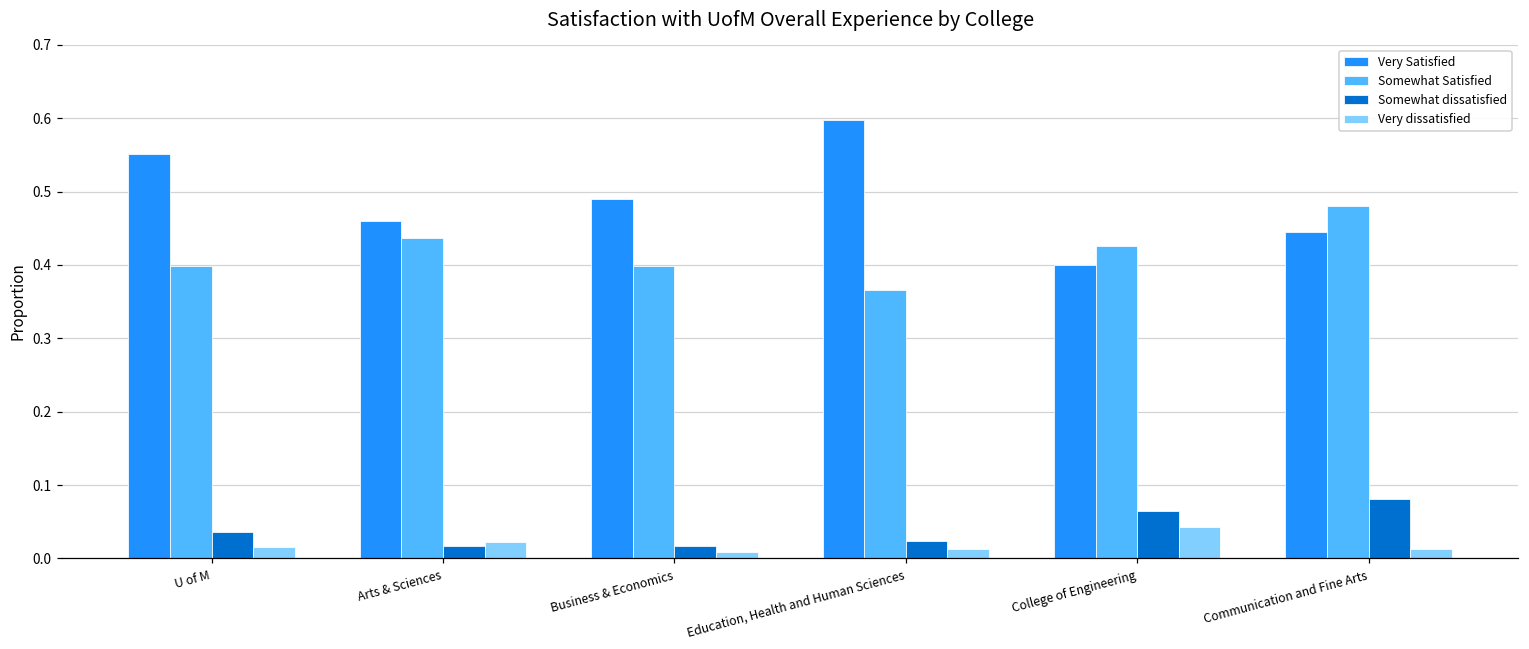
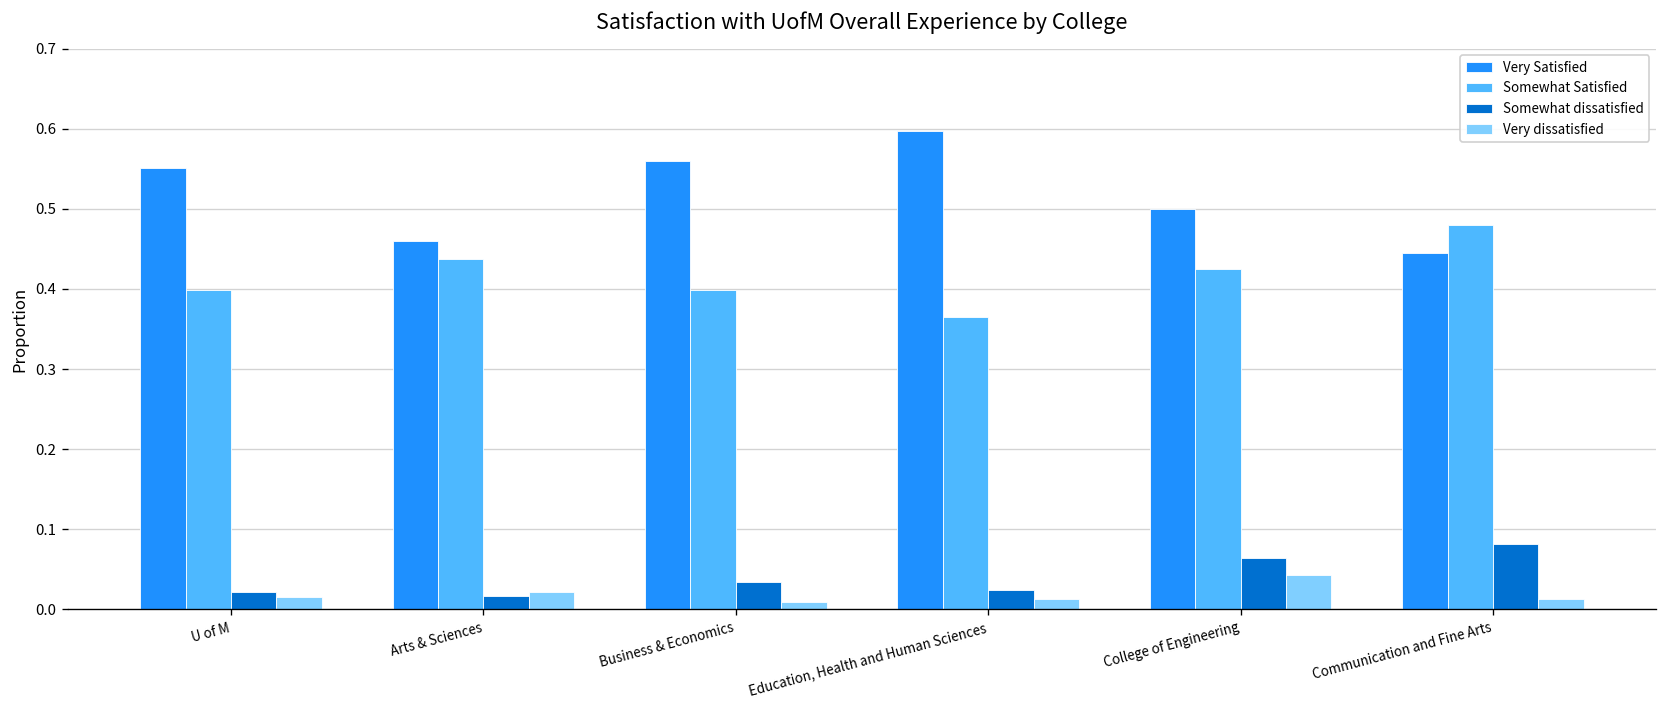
Somewhat dissatisfied, U of M: 0.04 -> 0.02
Very Satisfied, Business & Economics: 0.49 -> 0.56
Somewhat dissatisfied, Business & Economics: 0.02 -> 0.03
Very Satisfied, College of Engineering: 0.4 -> 0.5
